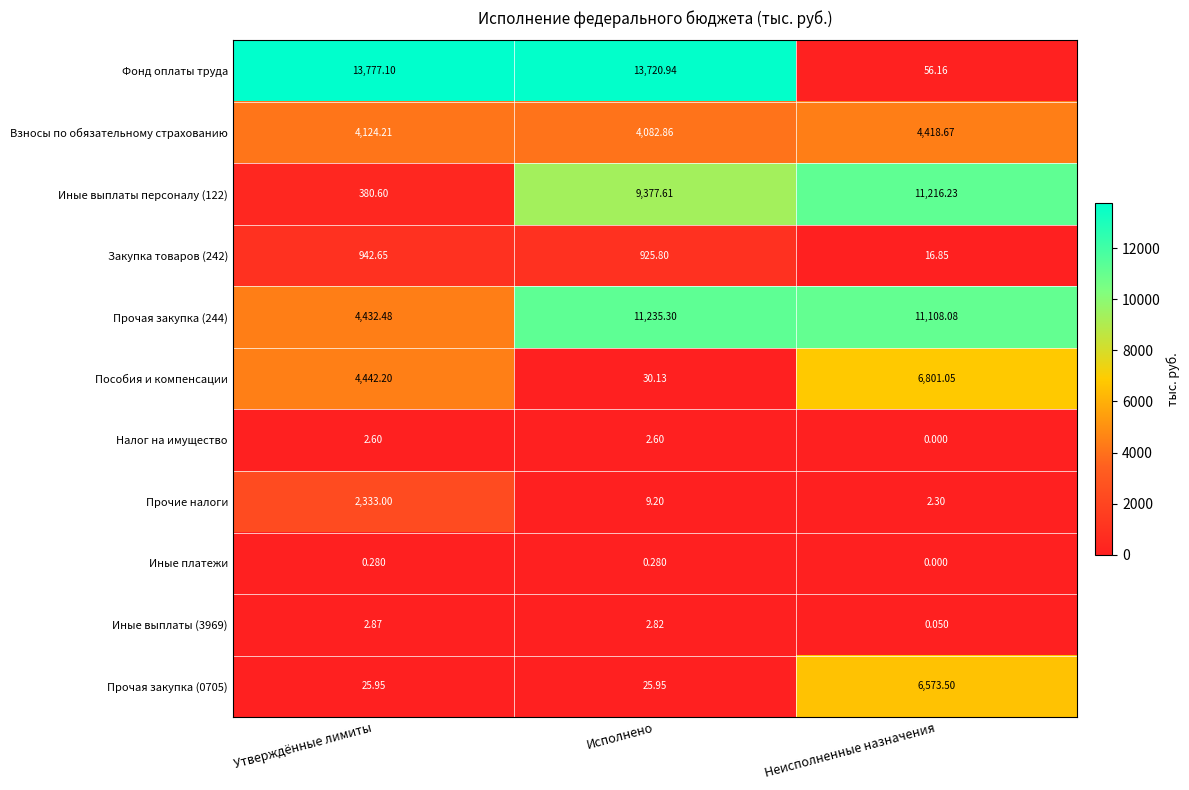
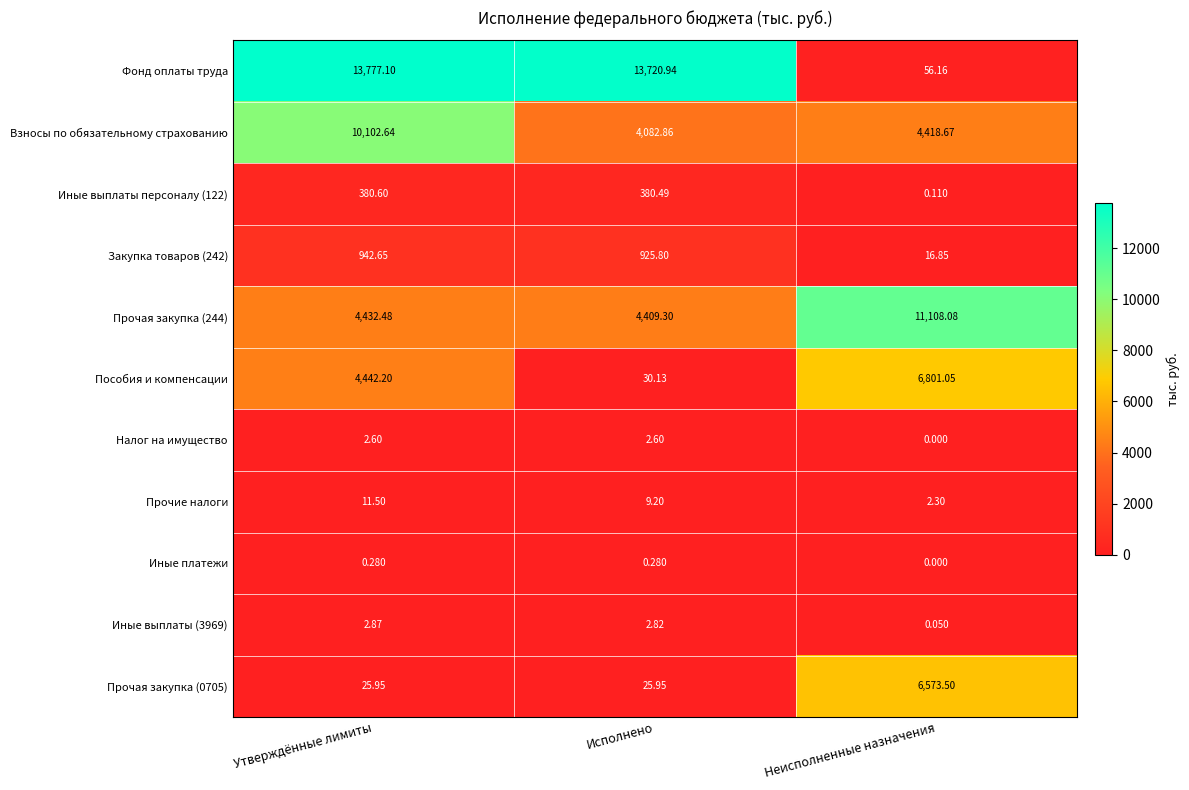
Взносы по обязательному страхованию, Утверждённые лимиты: 4,124.21 -> 10,102.64
Иные выплаты персоналу (122), Исполнено: 9,377.61 -> 380.49
Иные выплаты персоналу (122), Неисполненные назначения: 11,216.23 -> 0.110
Прочая закупка (244), Исполнено: 11,235.30 -> 4,409.30
Прочие налоги, Утверждённые лимиты: 2,333.00 -> 11.50
